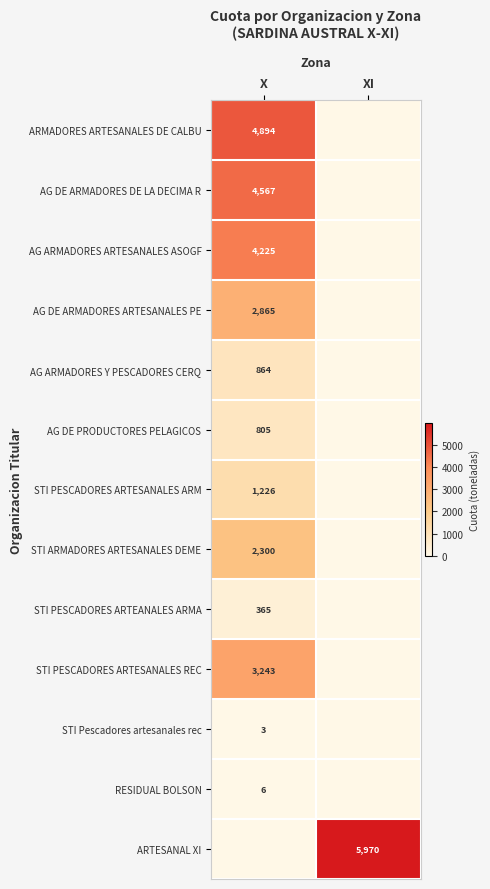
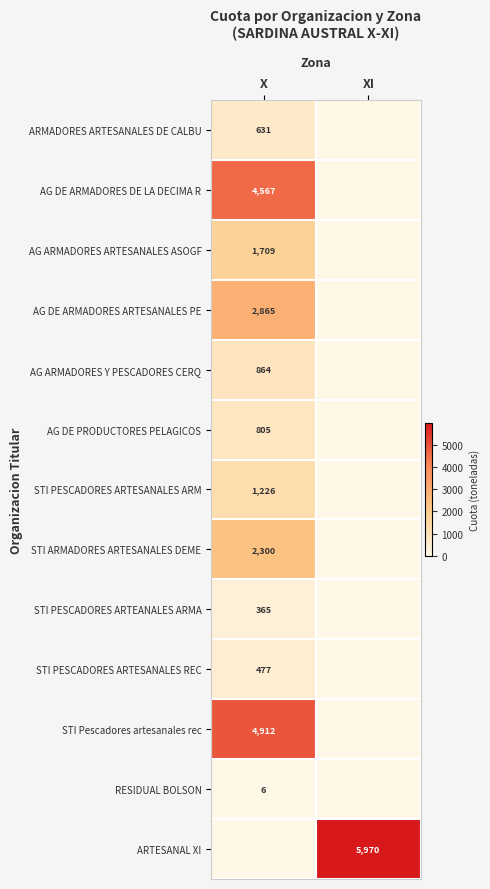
ARMADORES ARTESANALES DE CALBU, X: 4,894 -> 631
AG ARMADORES ARTESANALES ASOGF, X: 4,225 -> 1,709
STI PESCADORES ARTESANALES REC, X: 3,243 -> 477
STI Pescadores artesanales rec, X: 3 -> 4,912
